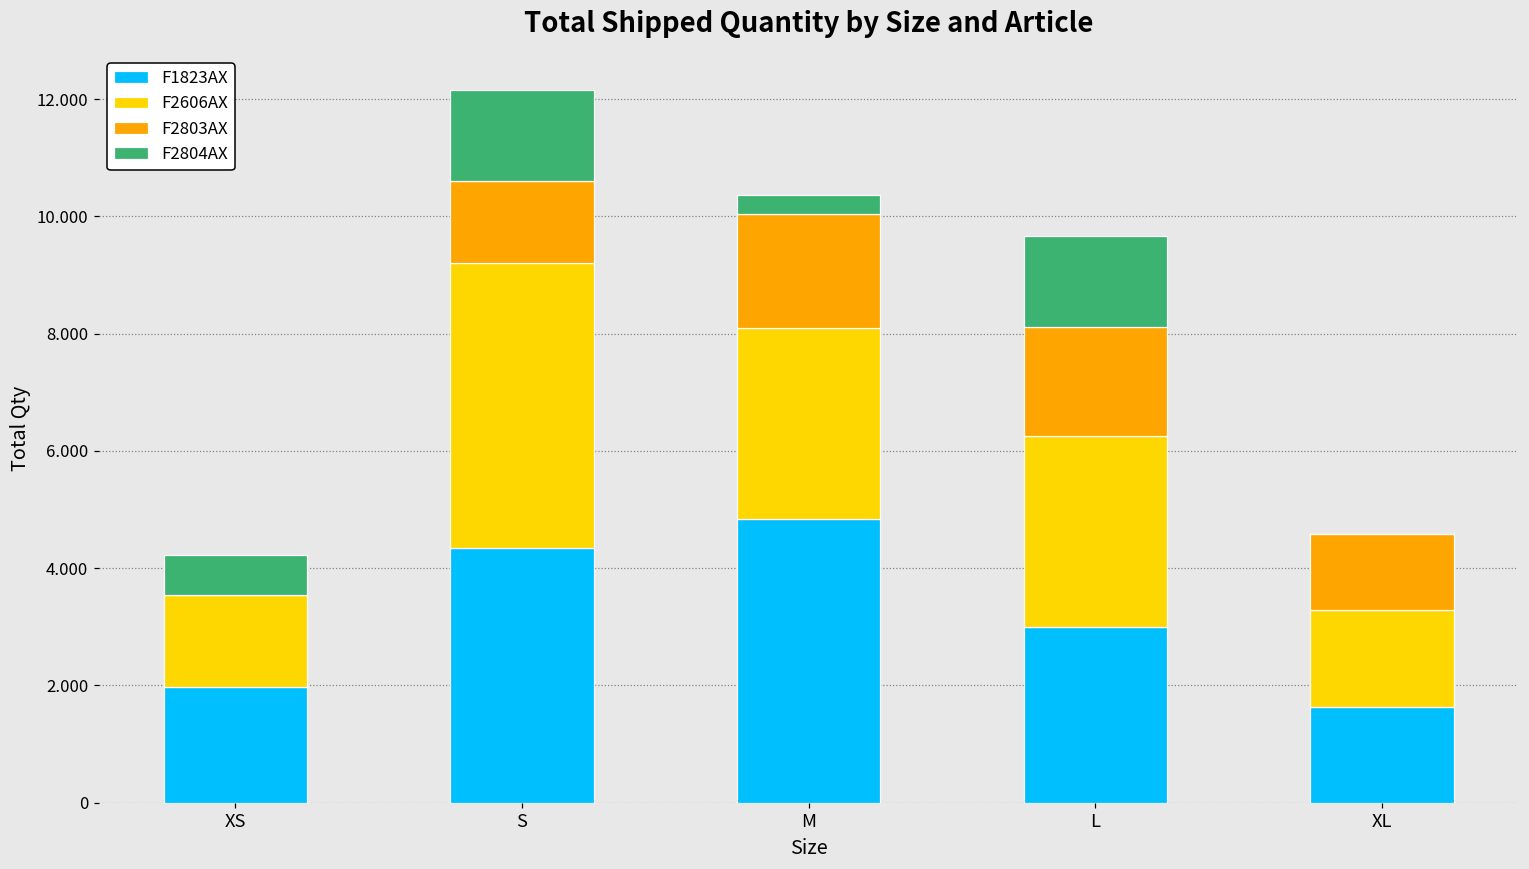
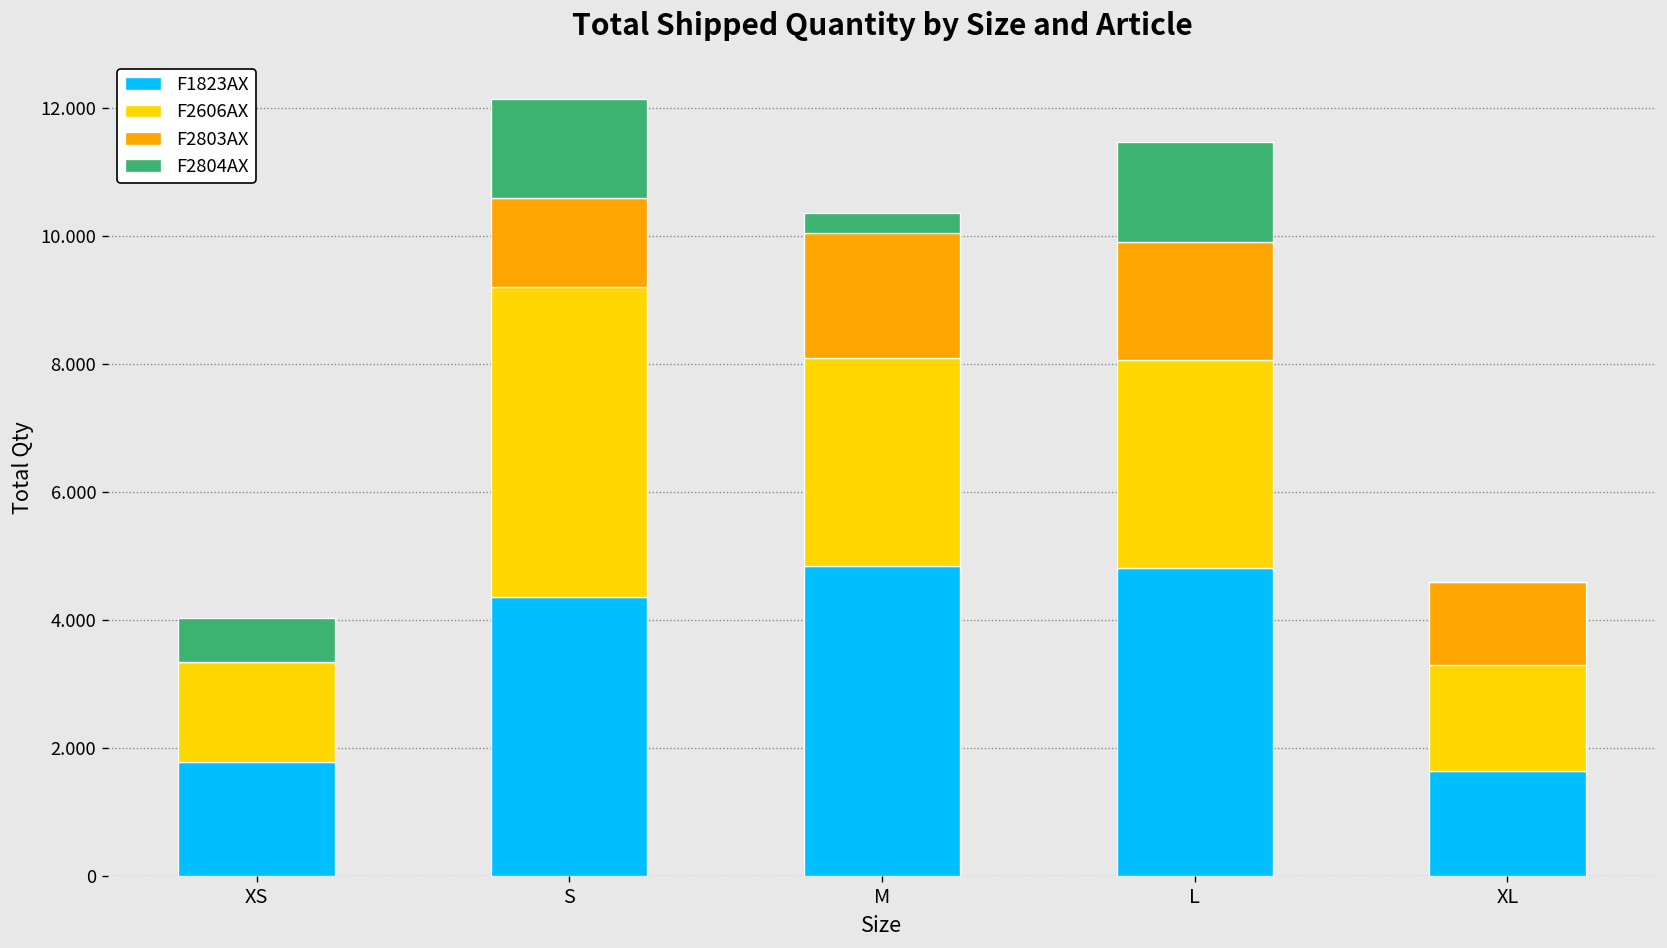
F1823AX, XS: 2.0 -> 1.8
F1823AX, L: 3.0 -> 4.8
